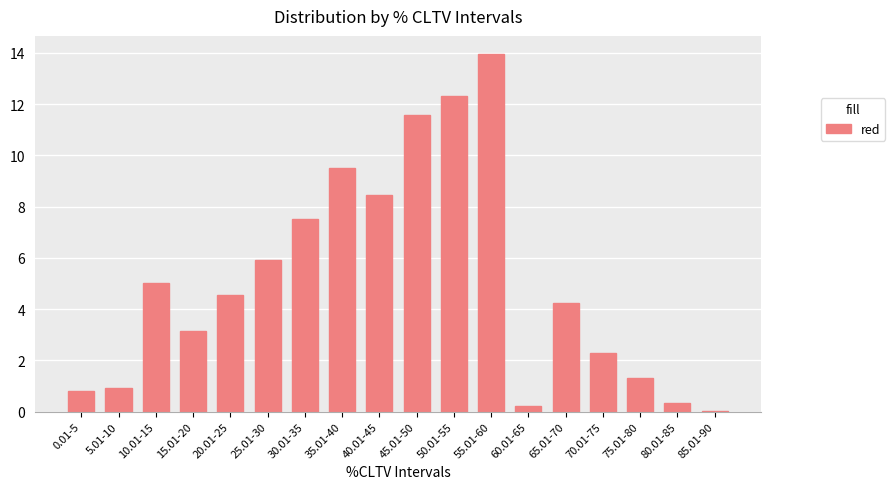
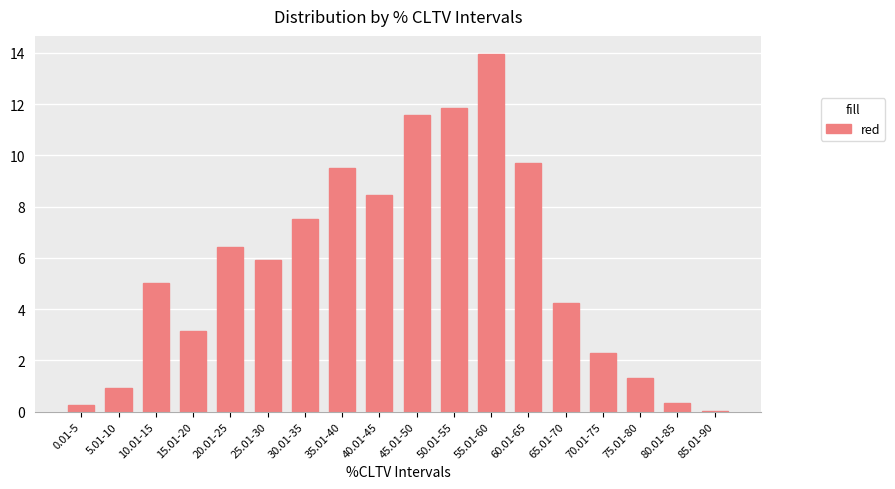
0.01-5: 0.8 -> 0.3
20.01-25: 4.6 -> 6.4
50.01-55: 12.3 -> 11.9
60.01-65: 0.2 -> 9.7
